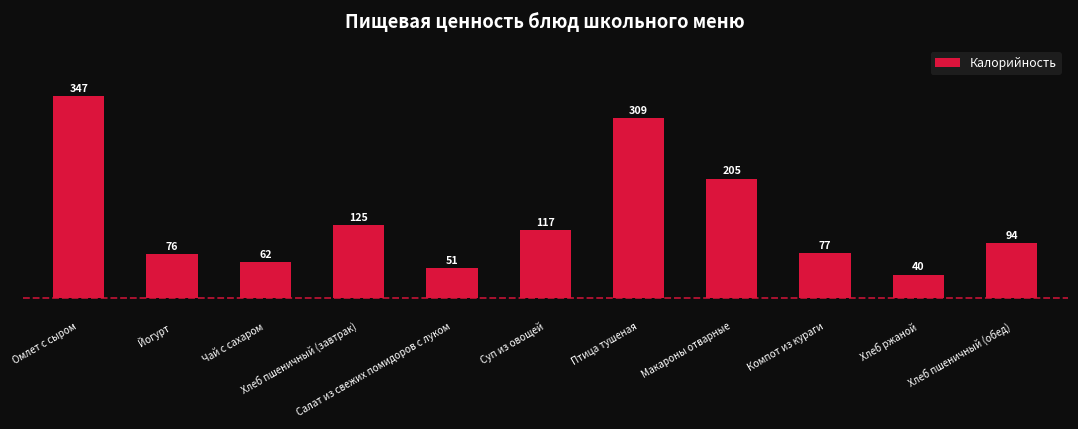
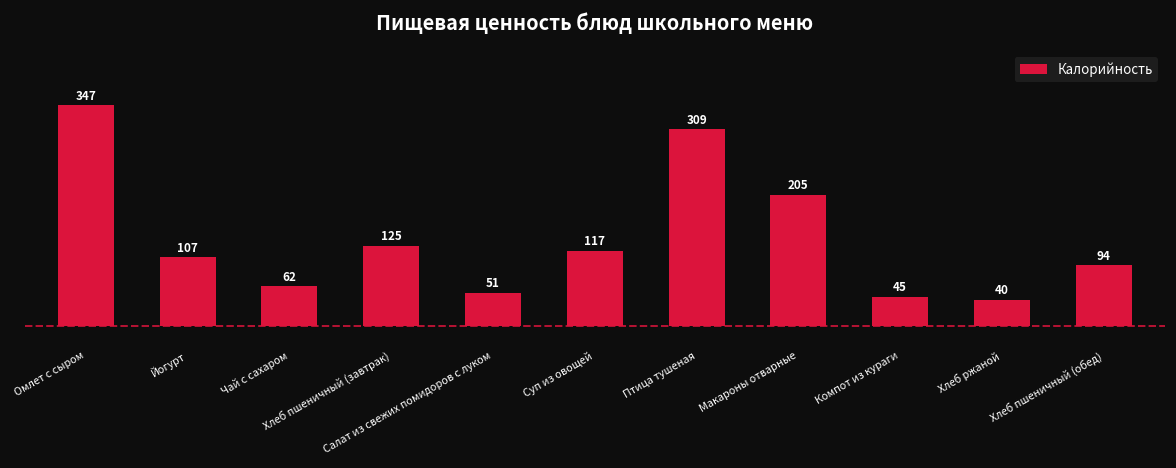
Йогурт: 76 -> 107
Компот из кураги: 77 -> 45
